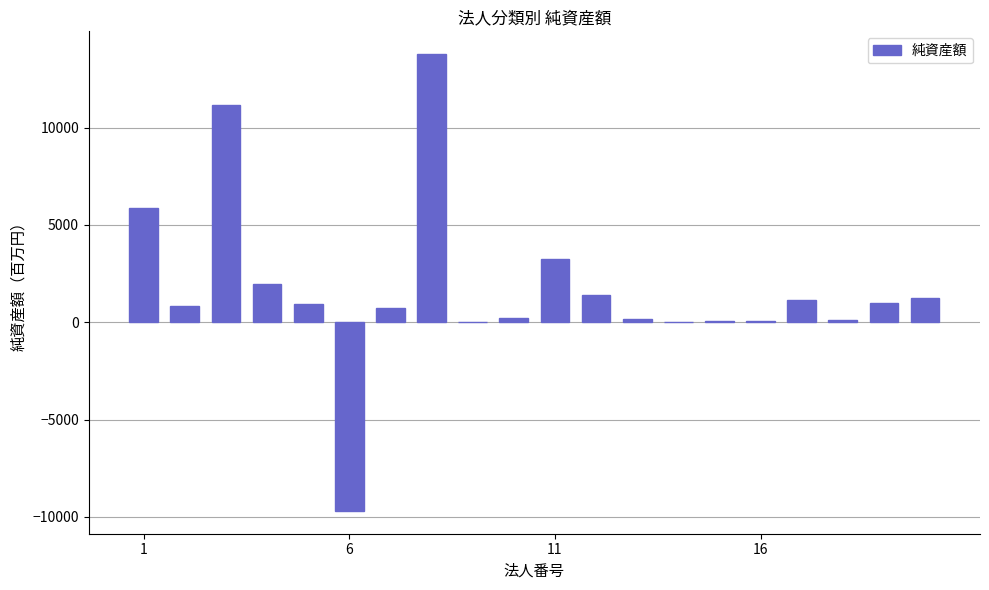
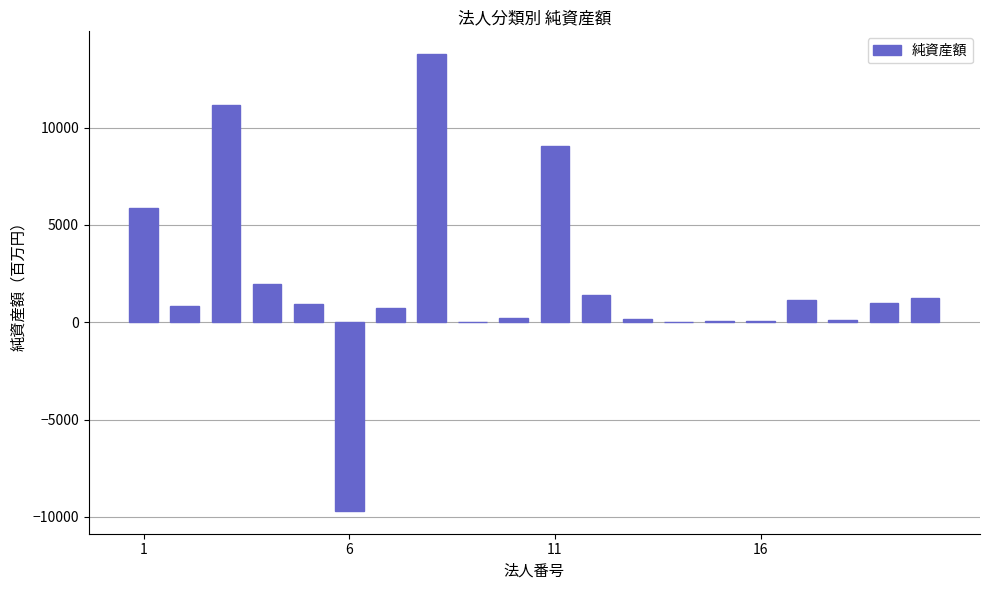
11: 3200 -> 9100
